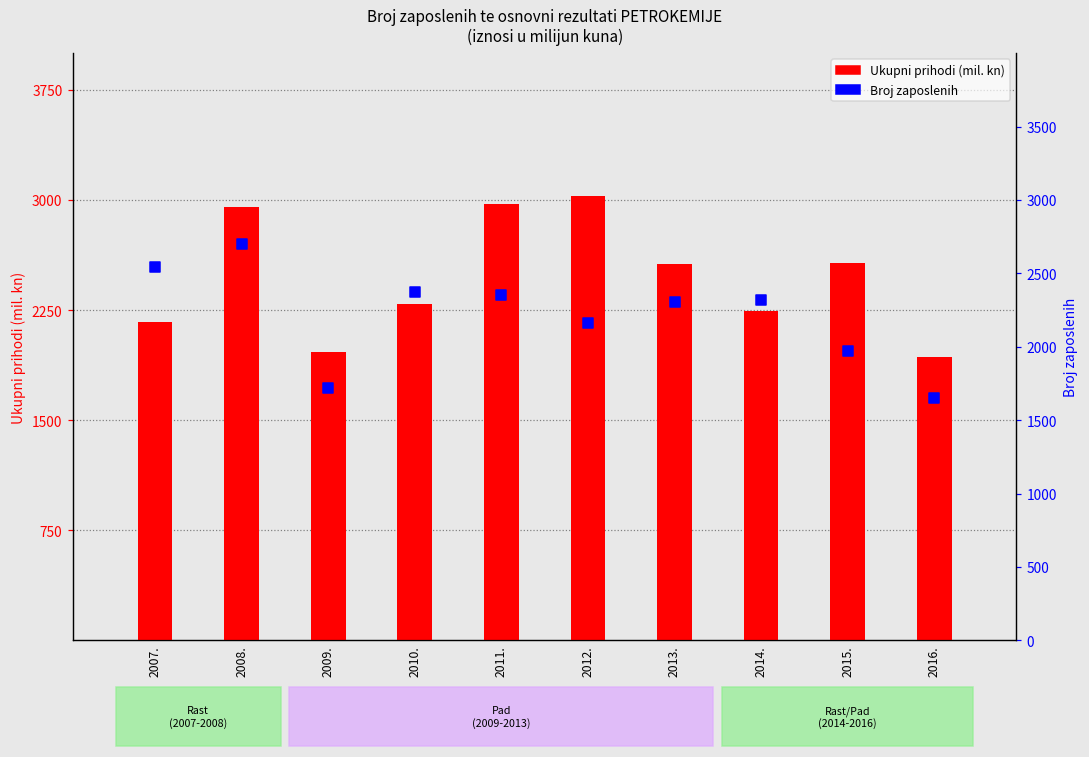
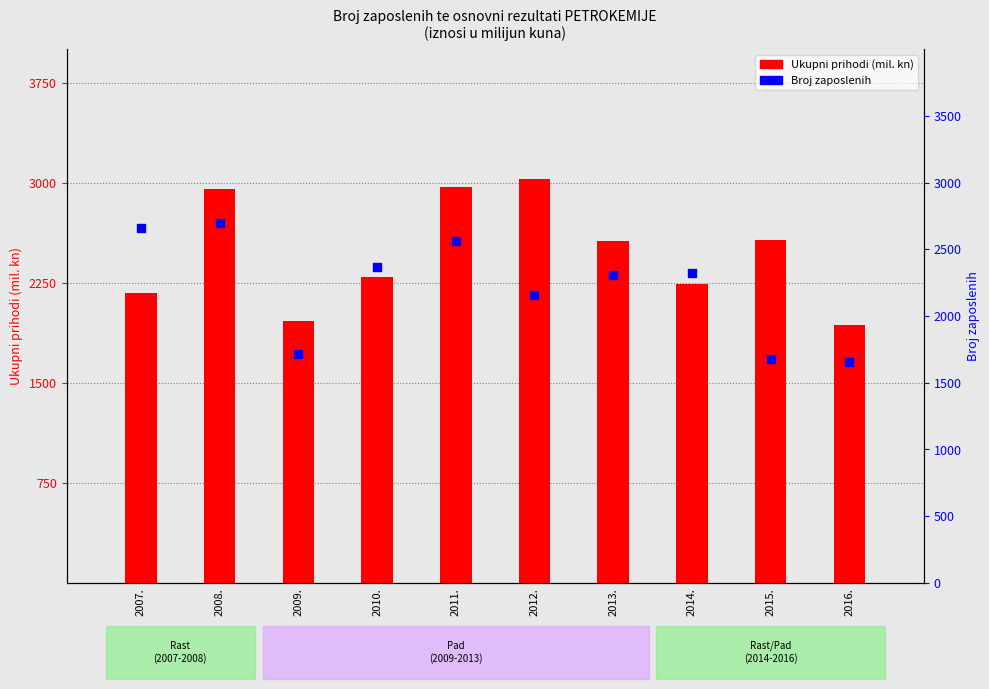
Broj zaposlenih, 2007.: 2540 -> 2660
Broj zaposlenih, 2011.: 2360 -> 2560
Broj zaposlenih, 2015.: 1970 -> 1680
